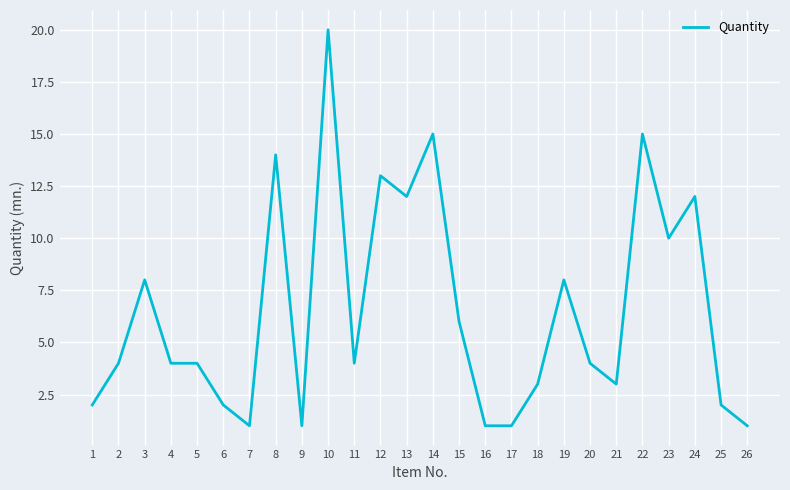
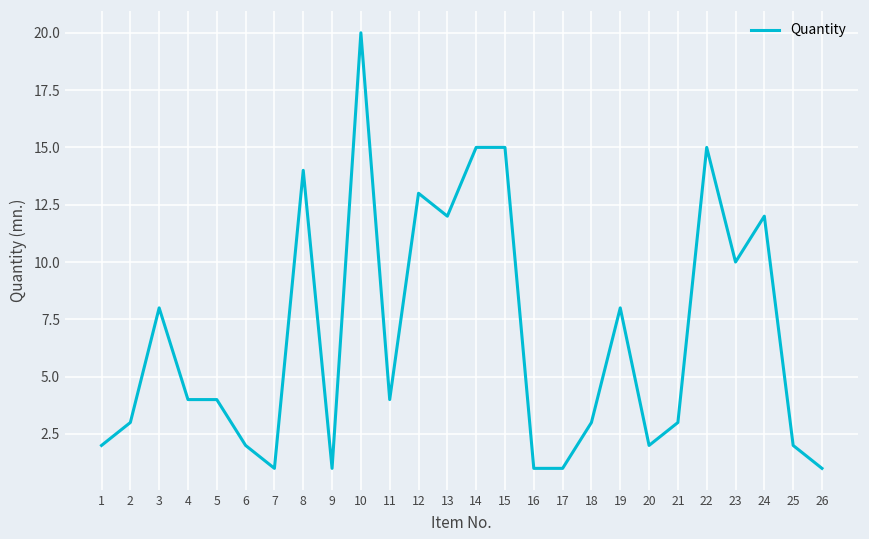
2: 4 -> 3
15: 6 -> 15
20: 4 -> 2
